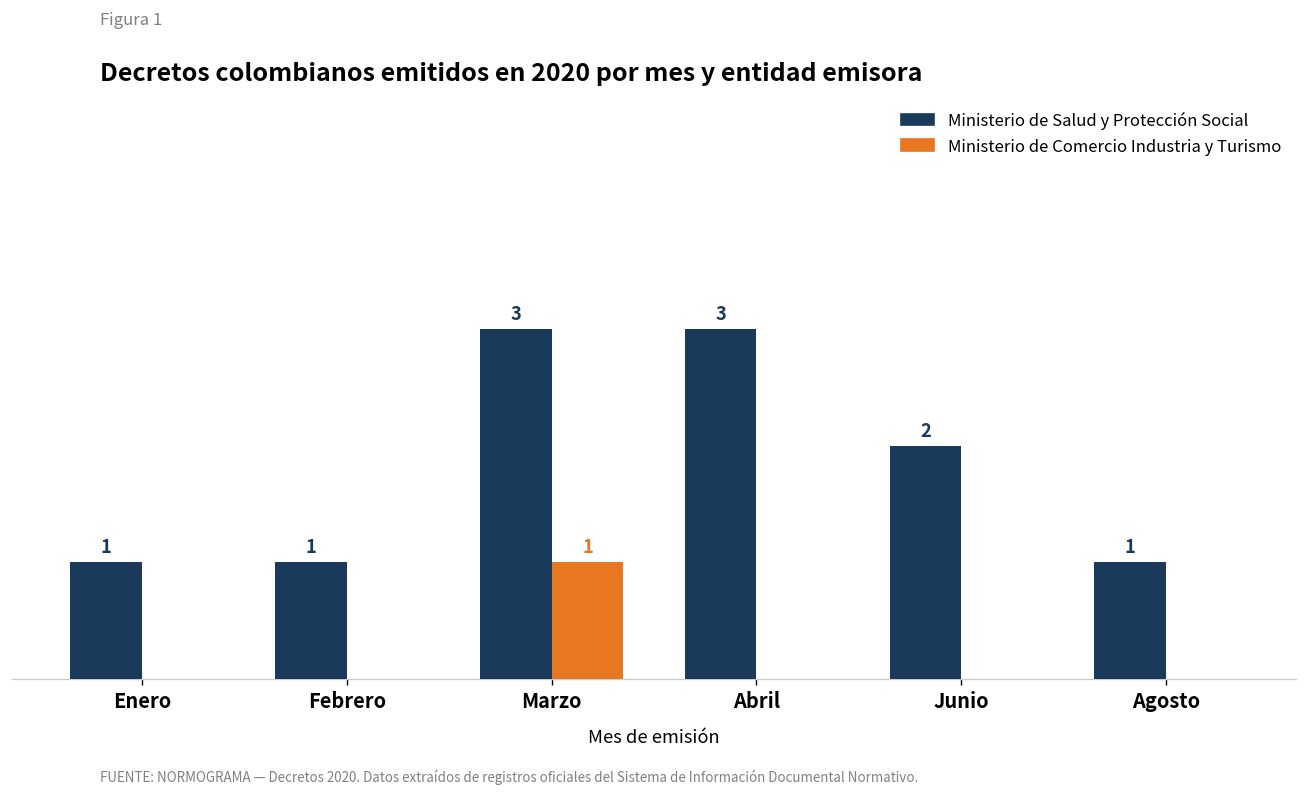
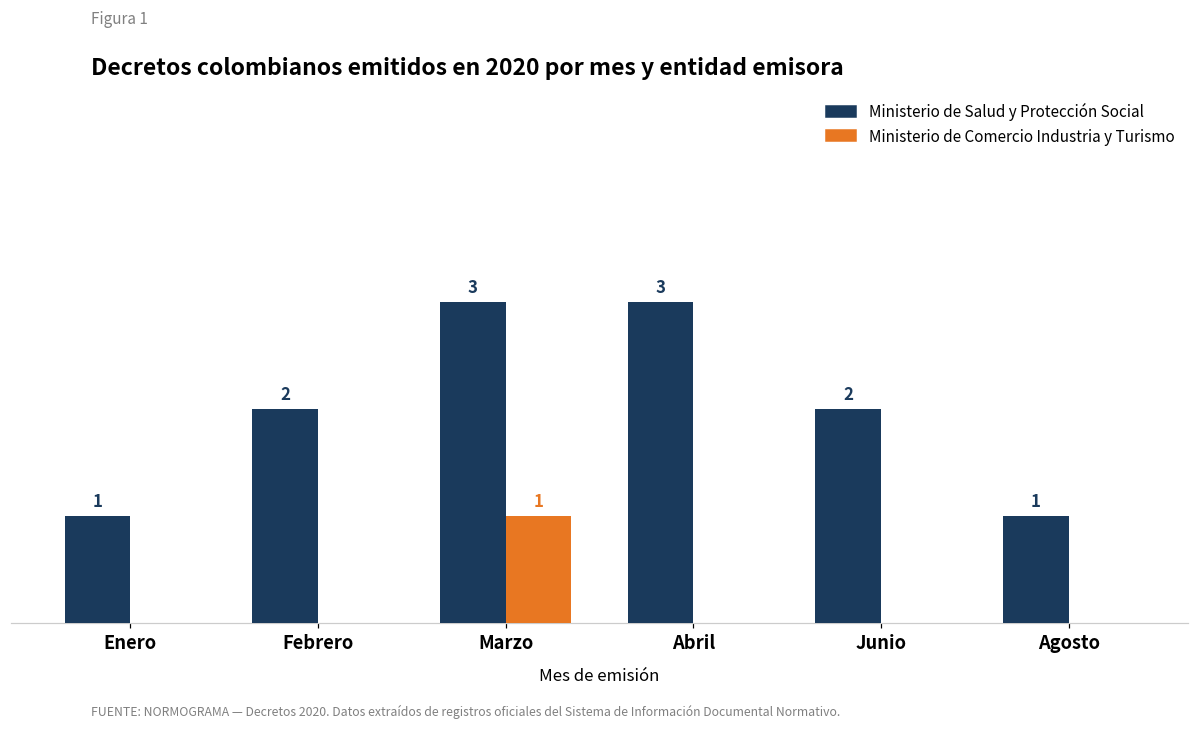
Ministerio de Salud y Protección Social, Febrero: 1 -> 2
